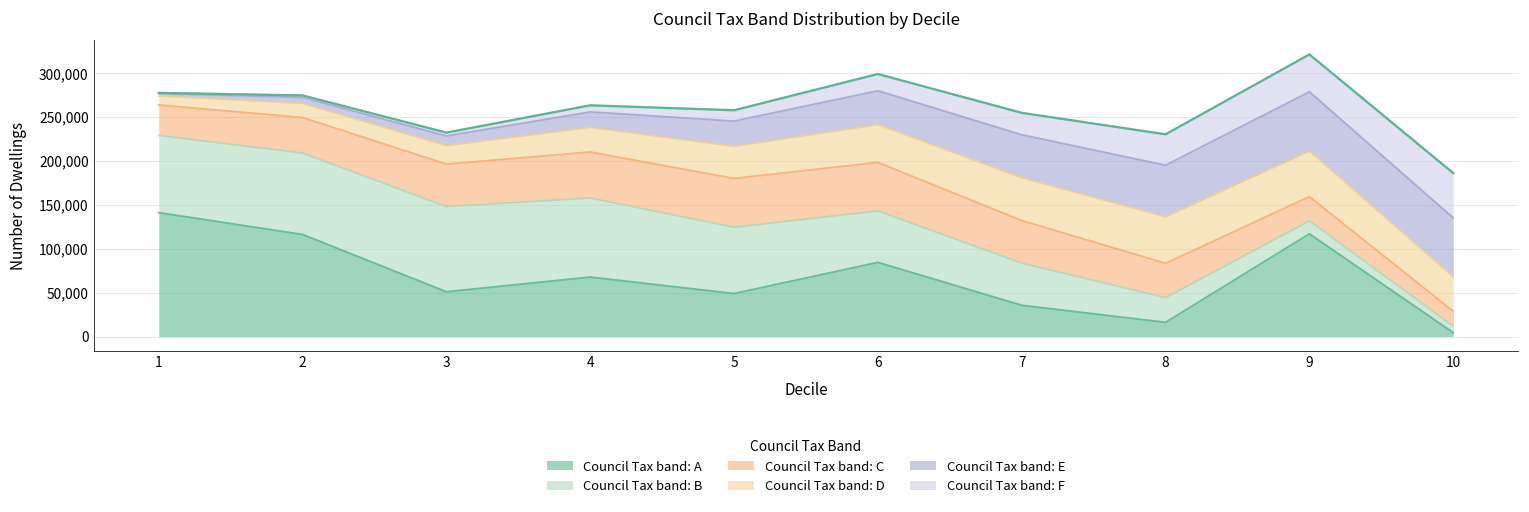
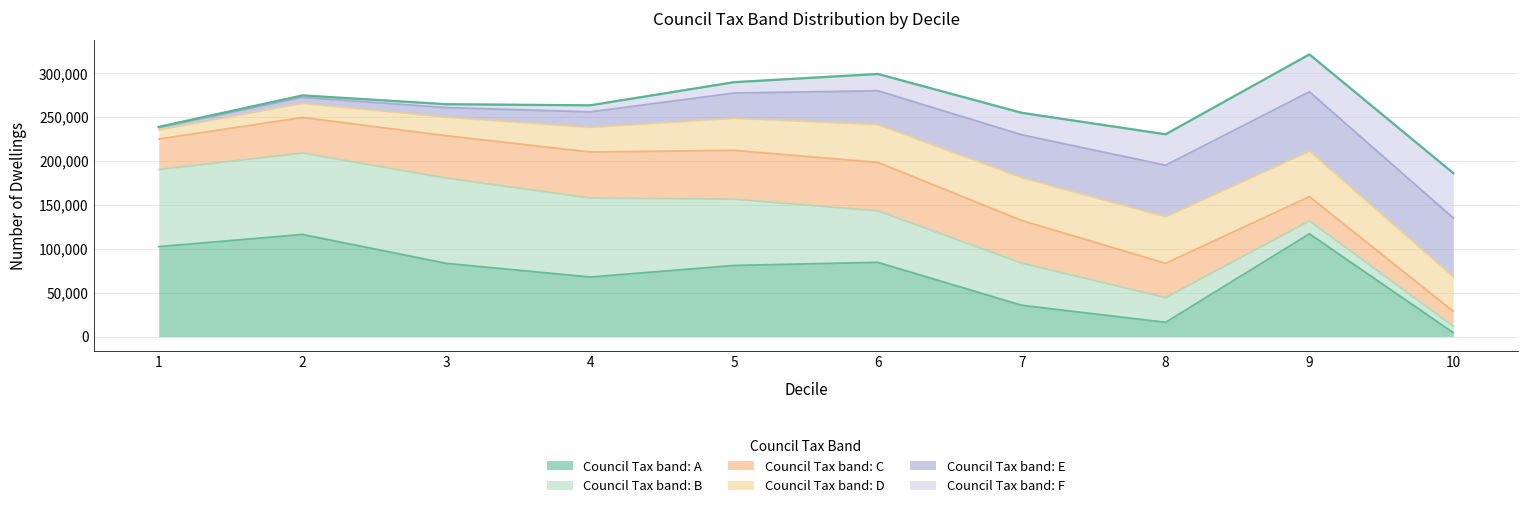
Council Tax band: A, 1: 140,000 -> 100,000
Council Tax band: A, 3: 50,000 -> 80,000
Council Tax band: A, 5: 50,000 -> 80,000
